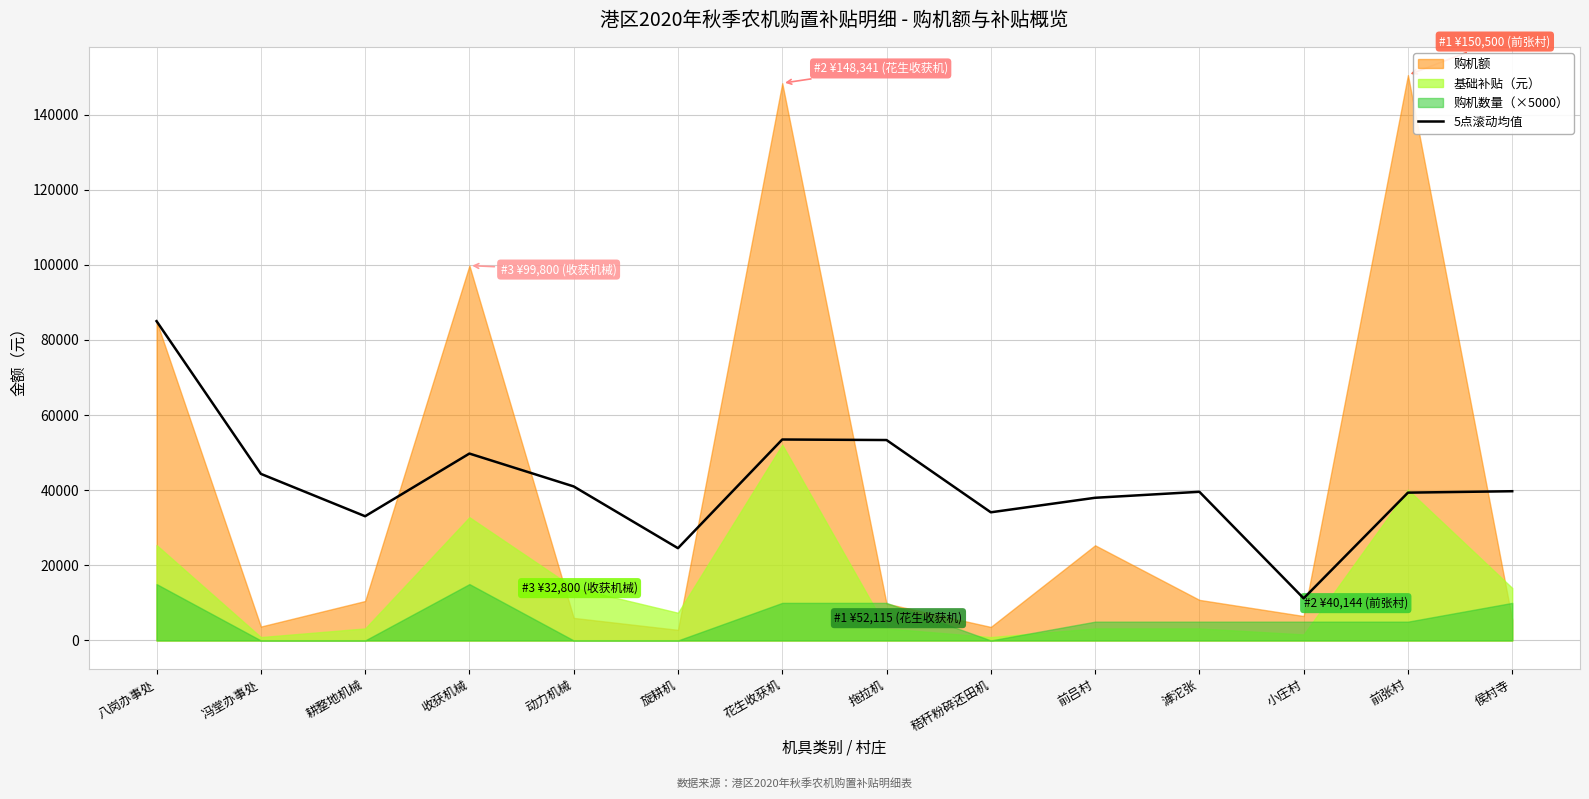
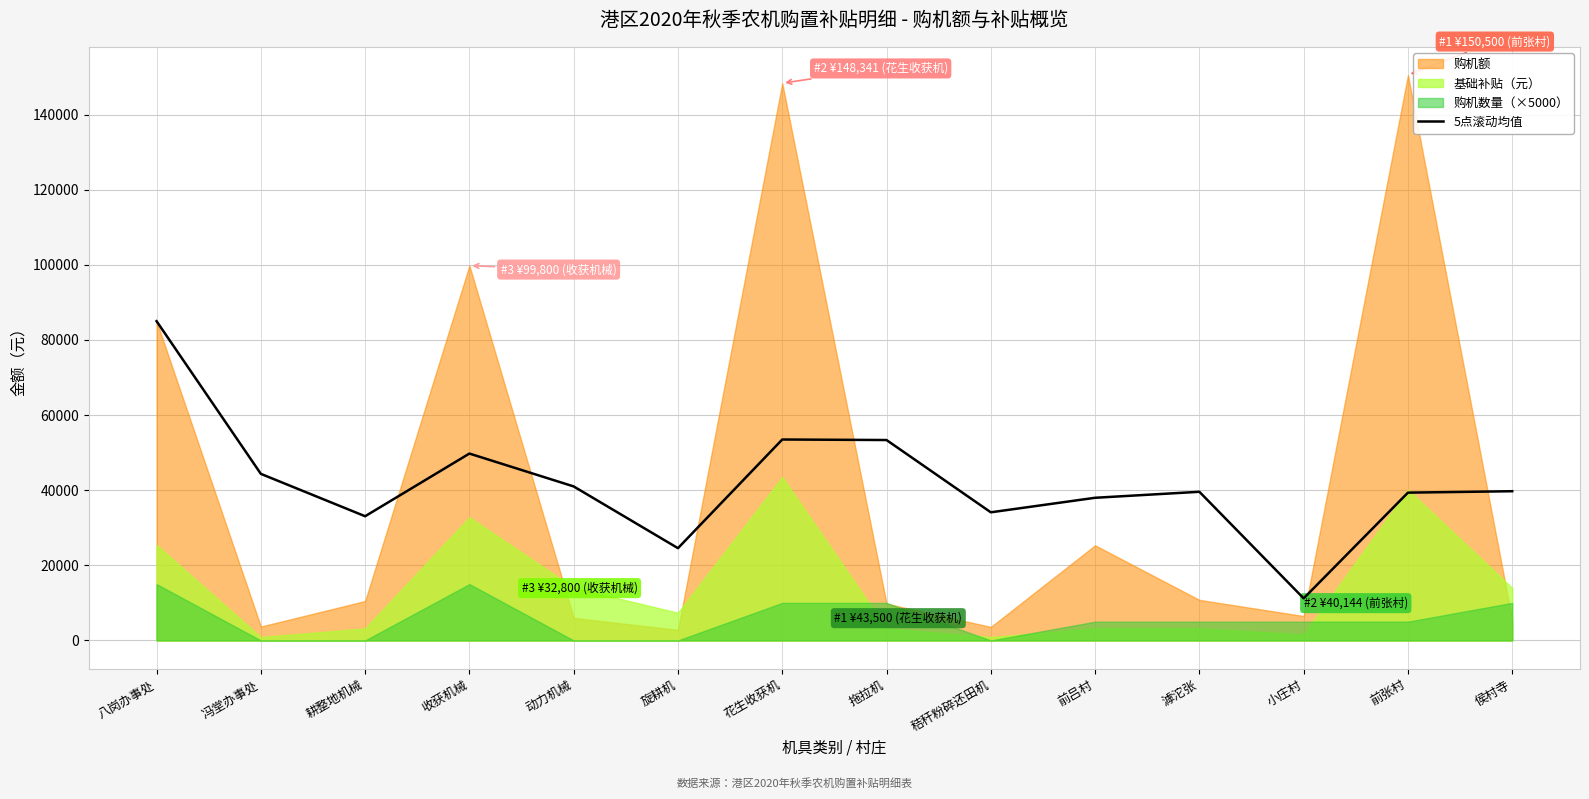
基础补贴（元）, 花生收获机: ¥52,115 -> ¥43,500
